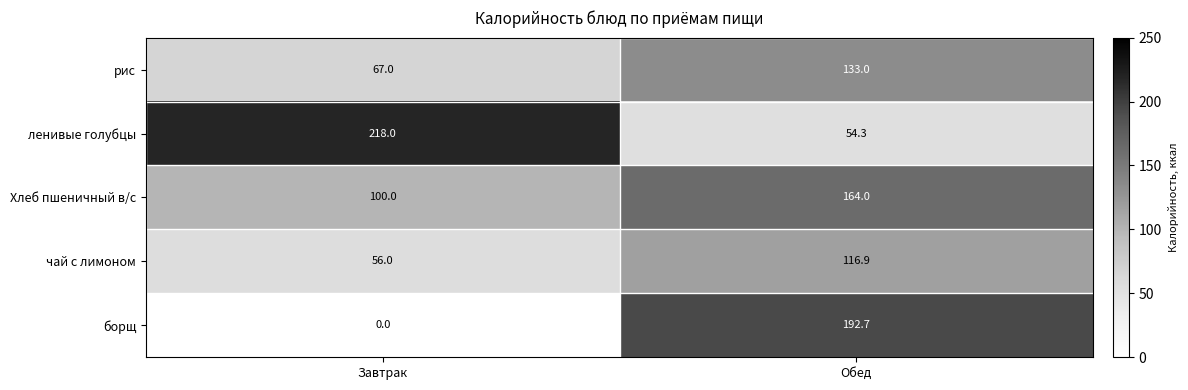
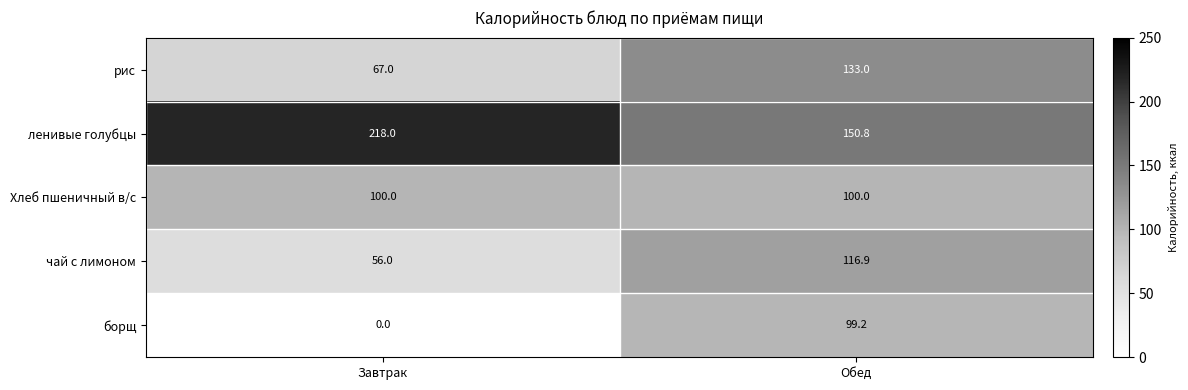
ленивые голубцы, Обед: 54.3 -> 150.8
Хлеб пшеничный в/с, Обед: 164.0 -> 100.0
борщ, Обед: 192.7 -> 99.2
